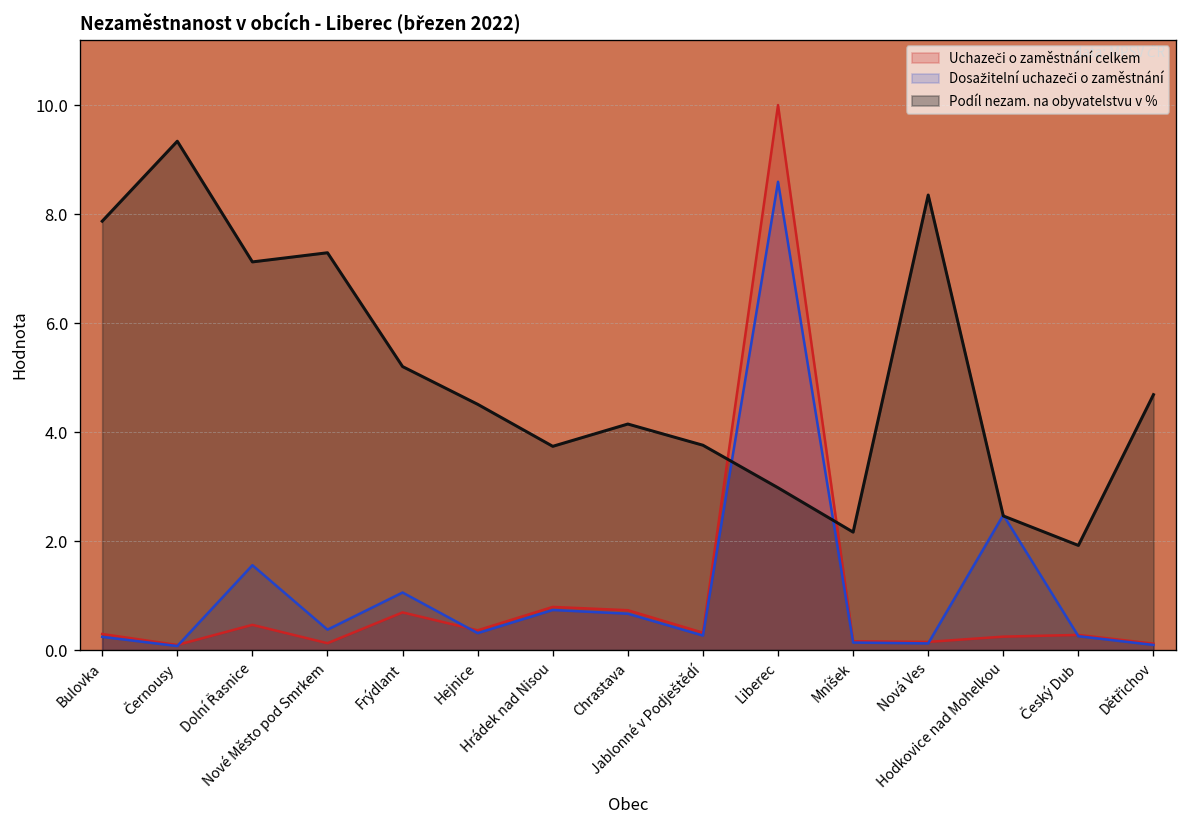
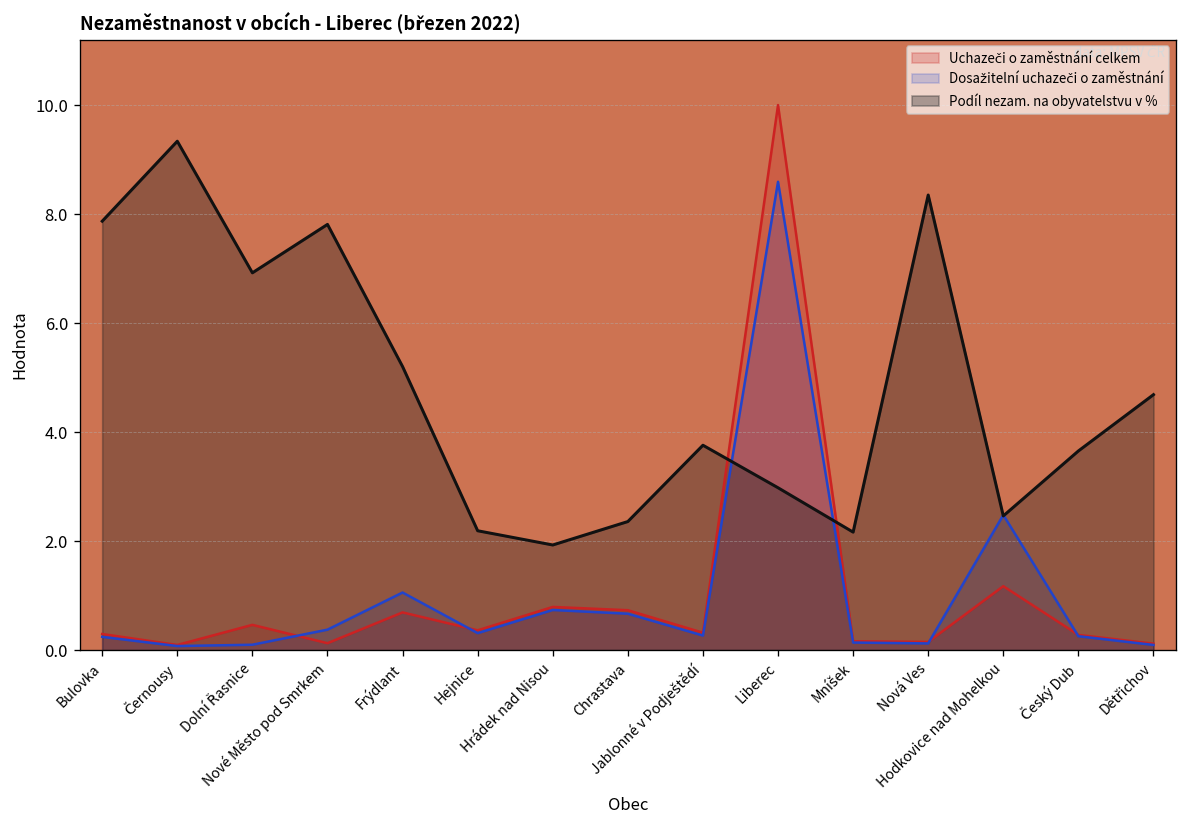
Dosažitelní uchazeči o zaměstnání, Dolní Řasnice: 1.6 -> 0.1
Podíl nezam. na obyvatelstvu v %, Dolní Řasnice: 7.1 -> 6.9
Podíl nezam. na obyvatelstvu v %, Nové Město pod Smrkem: 7.3 -> 7.8
Podíl nezam. na obyvatelstvu v %, Hejnice: 4.5 -> 2.2
Podíl nezam. na obyvatelstvu v %, Hrádek nad Nisou: 3.7 -> 1.9
Podíl nezam. na obyvatelstvu v %, Chrastava: 4.1 -> 2.4
Uchazeči o zaměstnání celkem, Hodkovice nad Mohelkou: 0.2 -> 1.2
Podíl nezam. na obyvatelstvu v %, Český Dub: 1.9 -> 3.7
